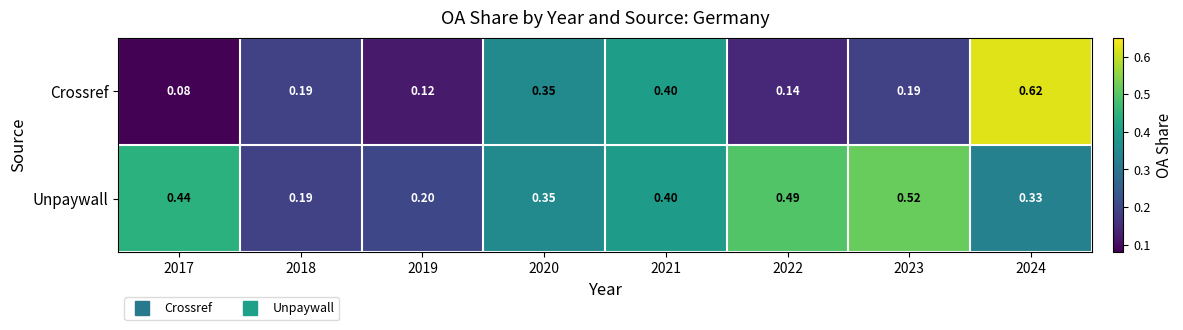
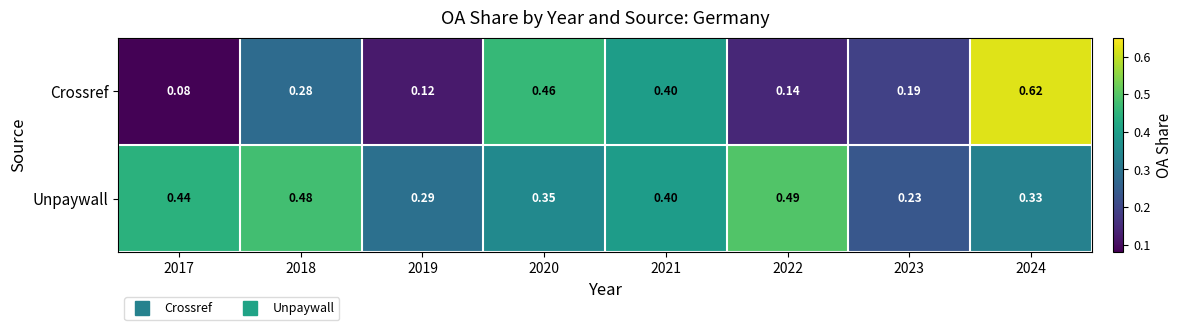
Crossref, 2018: 0.19 -> 0.28
Crossref, 2020: 0.35 -> 0.46
Unpaywall, 2018: 0.19 -> 0.48
Unpaywall, 2019: 0.20 -> 0.29
Unpaywall, 2023: 0.52 -> 0.23
